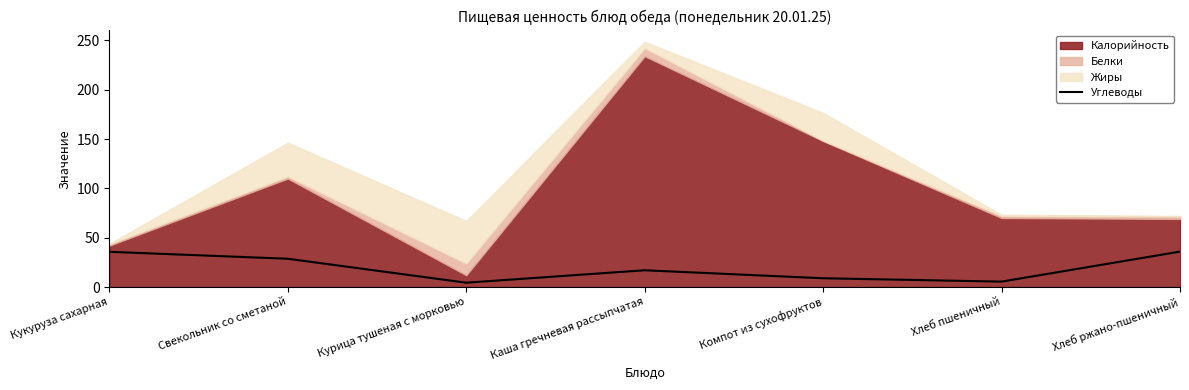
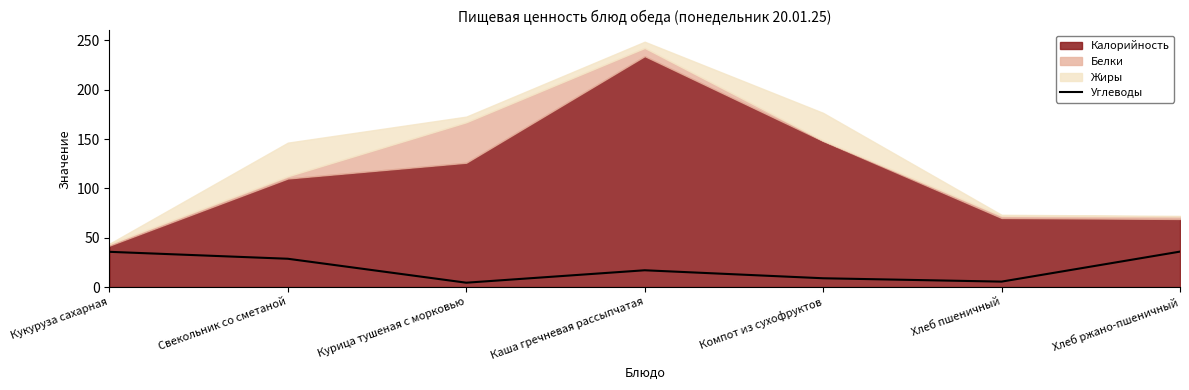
Калорийность, Курица тушеная с морковью: 10 -> 130
Белки, Курица тушеная с морковью: 10 -> 40
Жиры, Курица тушеная с морковью: 40 -> 10
